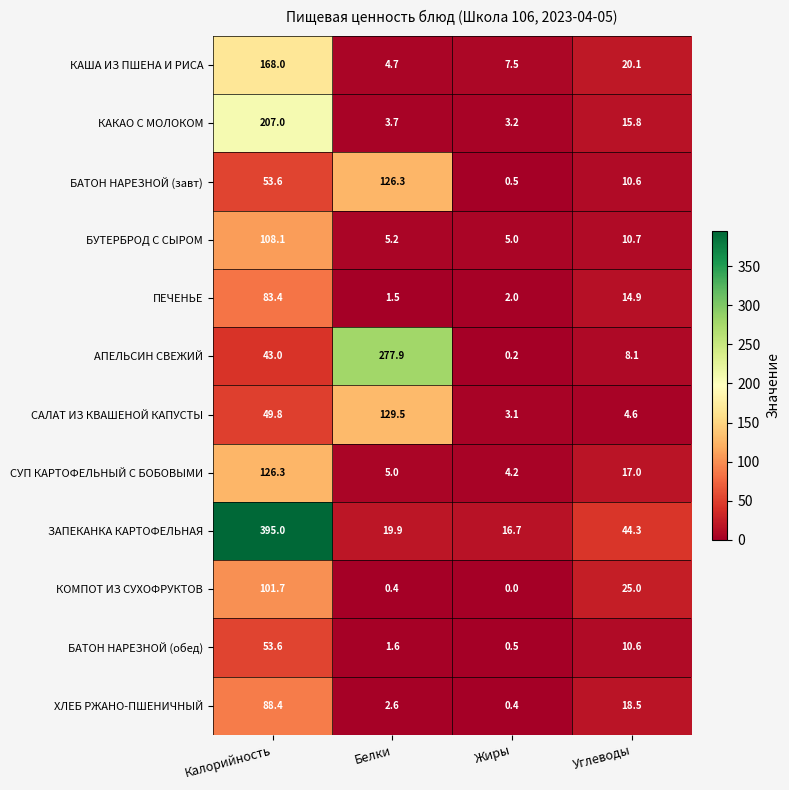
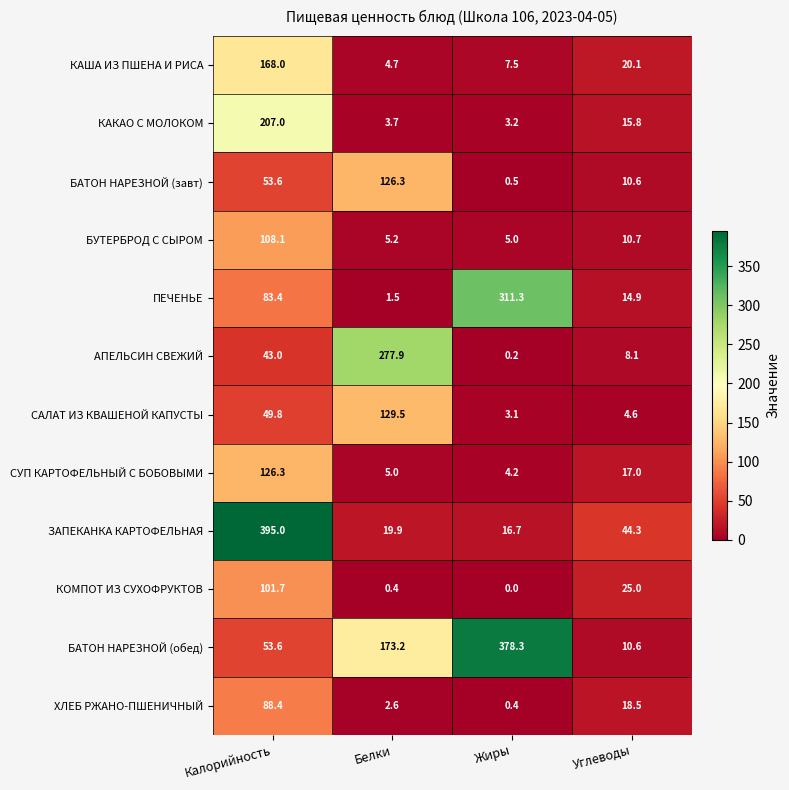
ПЕЧЕНЬЕ, Жиры: 2.0 -> 311.3
БАТОН НАРЕЗНОЙ (обед), Белки: 1.6 -> 173.2
БАТОН НАРЕЗНОЙ (обед), Жиры: 0.5 -> 378.3
